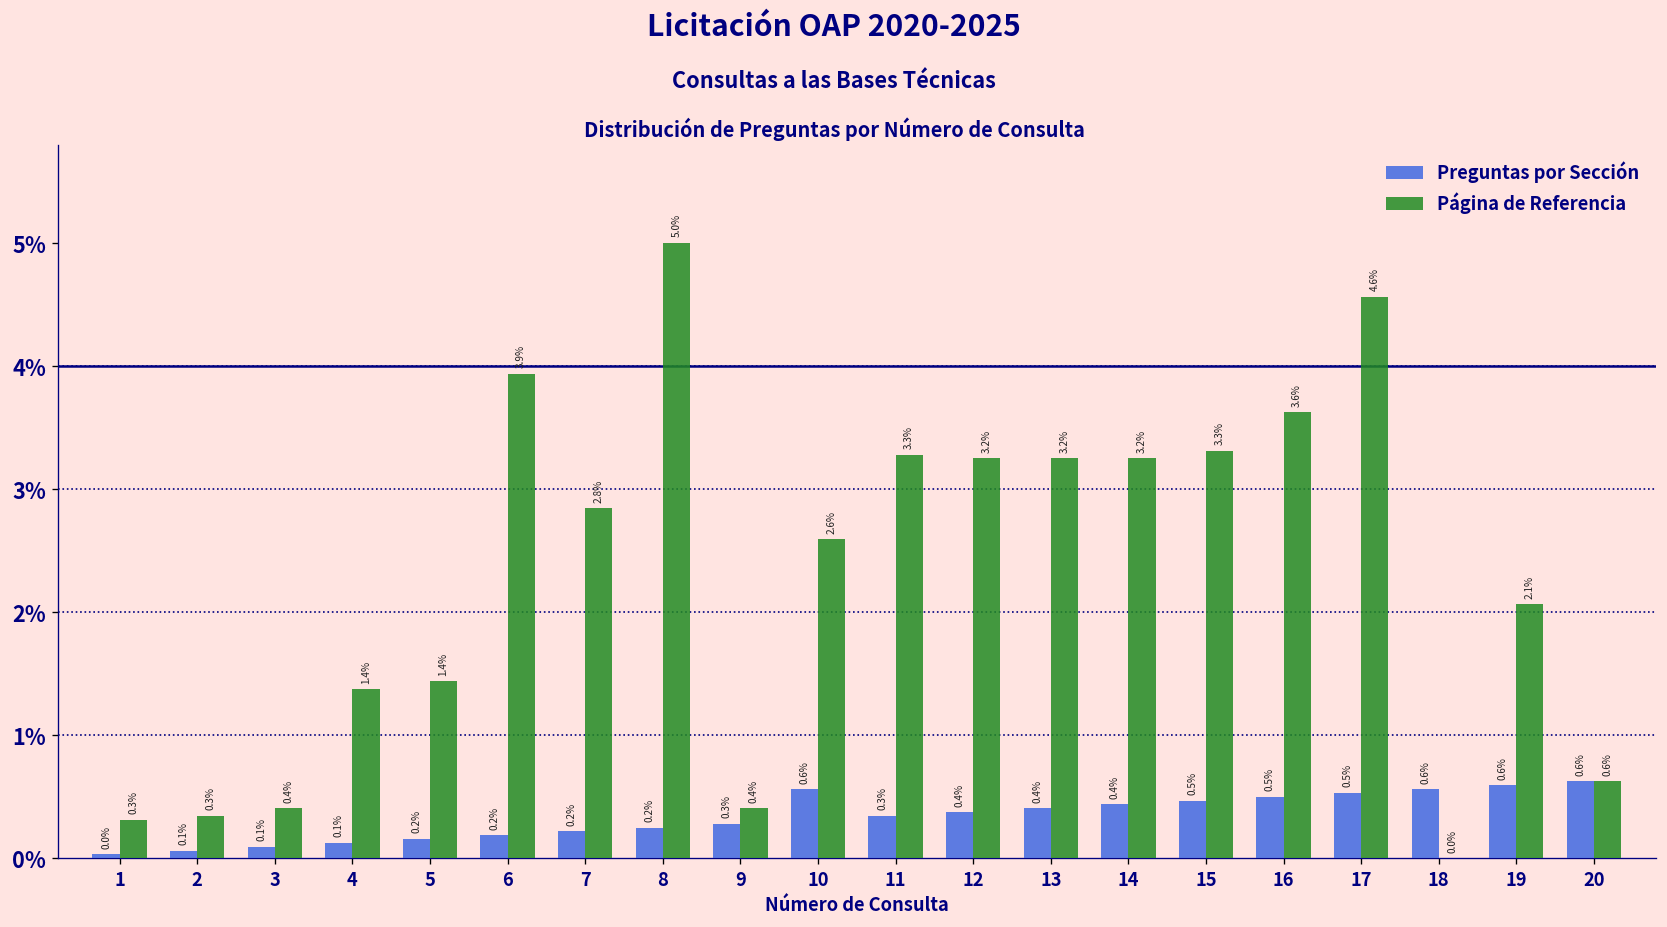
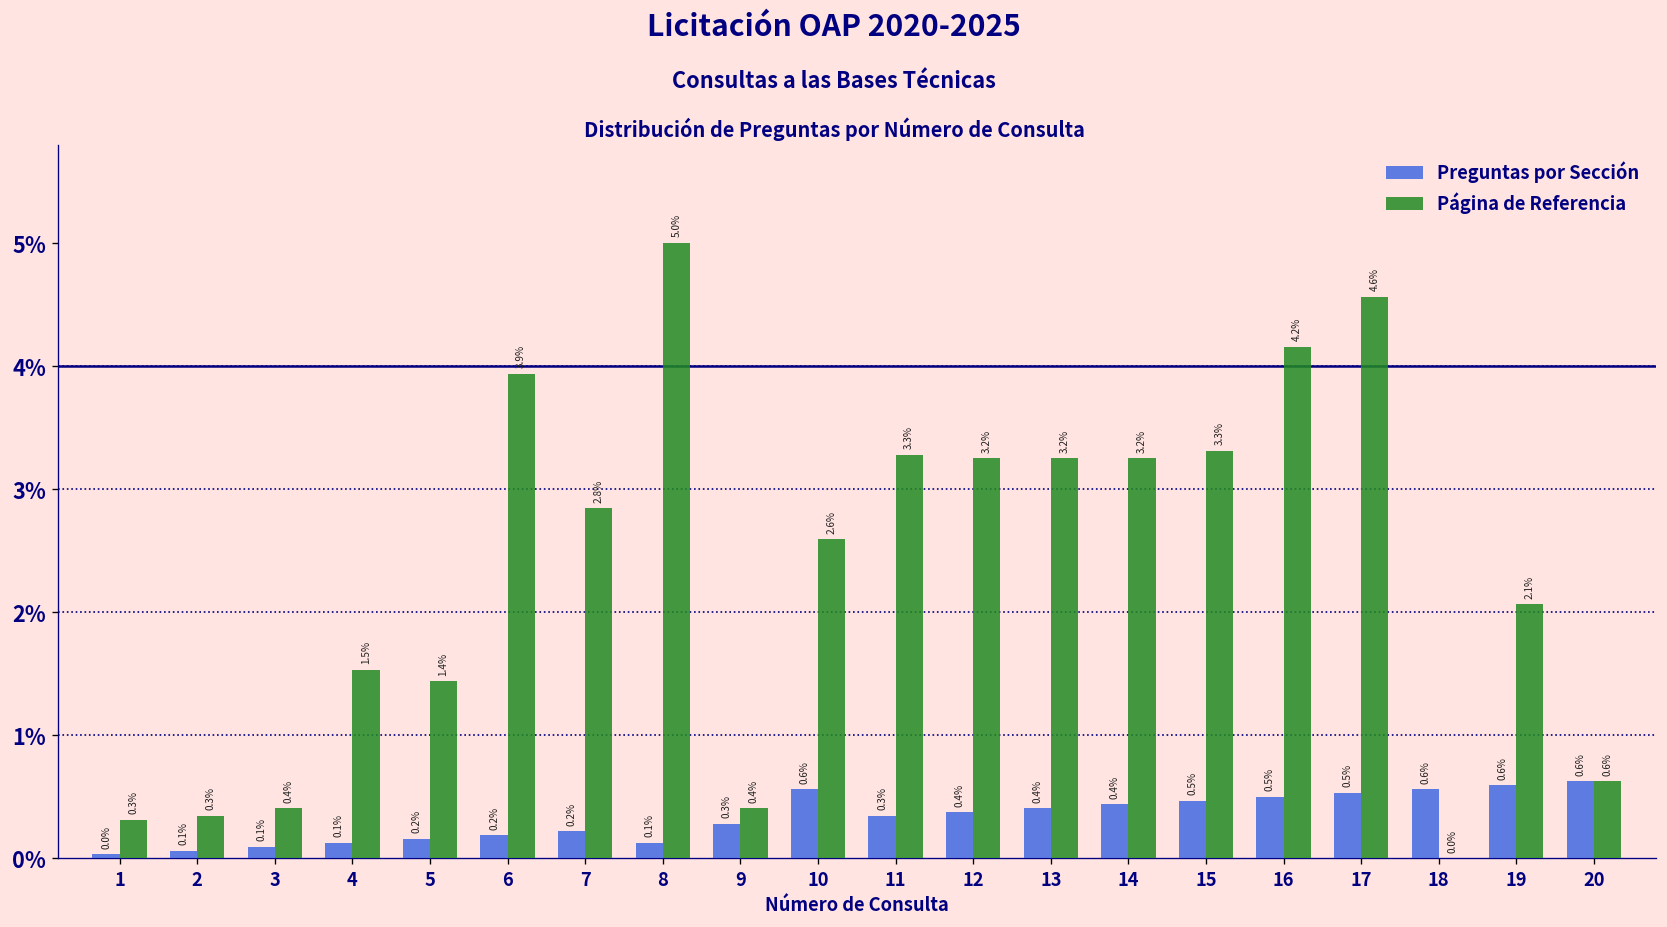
Página de Referencia, 4: 1.4% -> 1.5%
Preguntas por Sección, 8: 0.2% -> 0.1%
Página de Referencia, 16: 3.6% -> 4.2%
